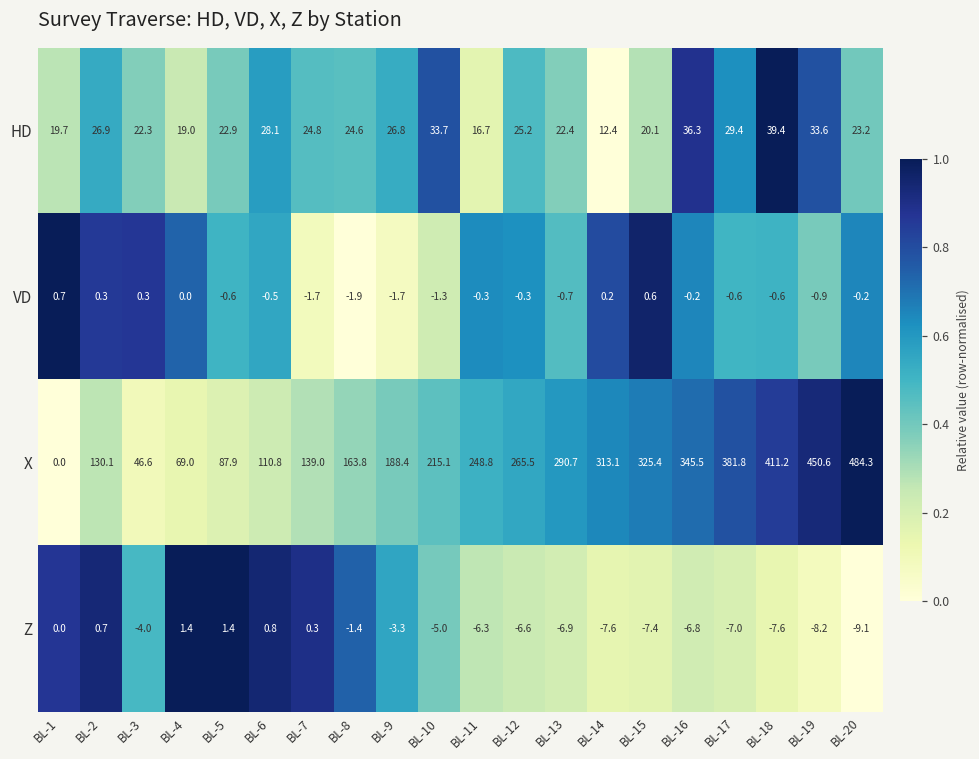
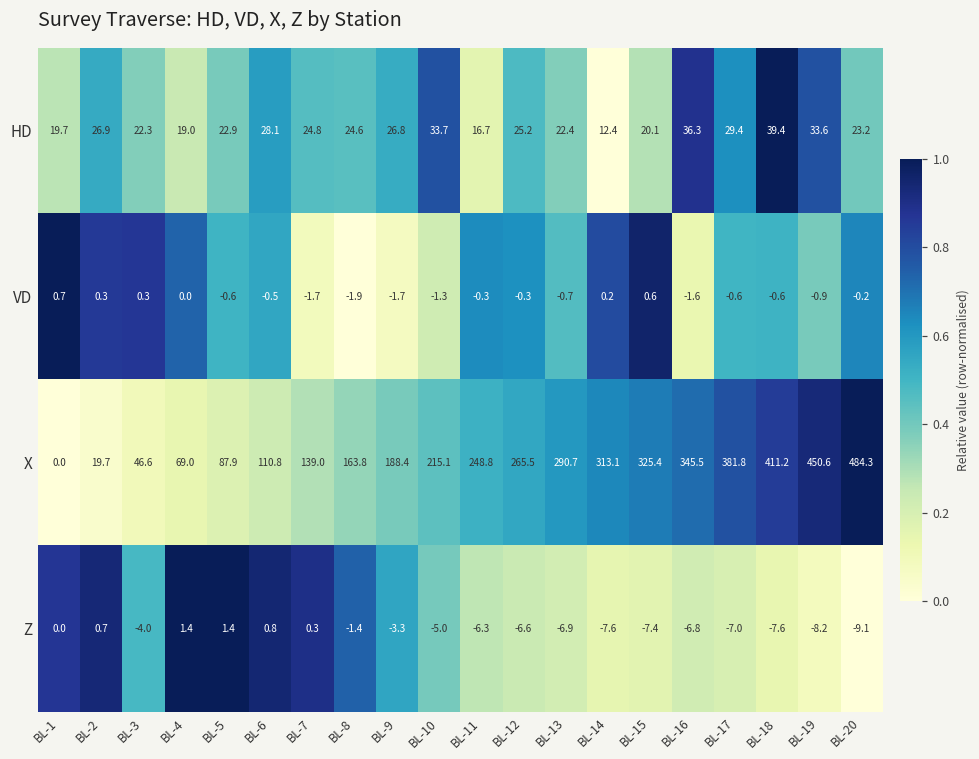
VD, BL-16: -0.2 -> -1.6
X, BL-2: 130.1 -> 19.7
